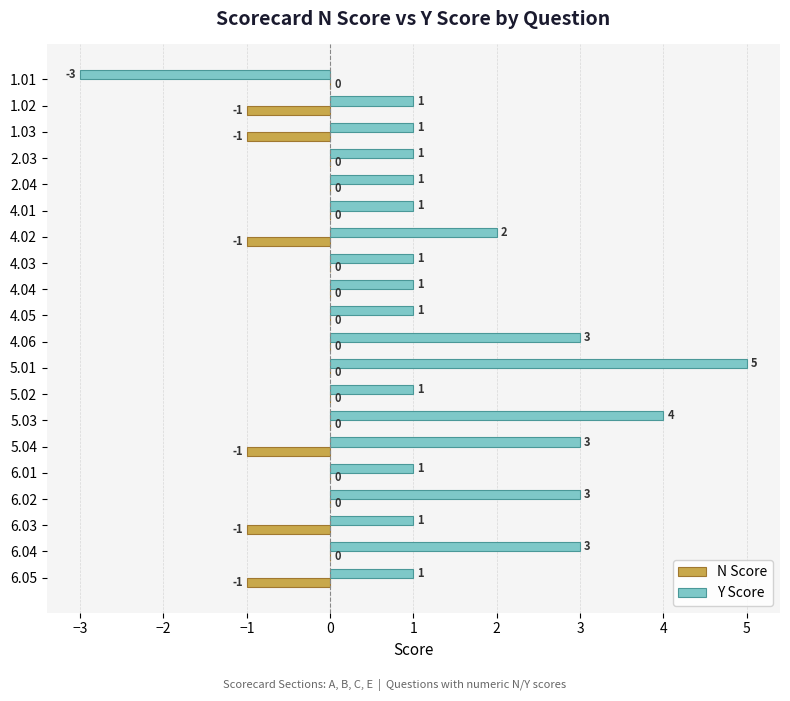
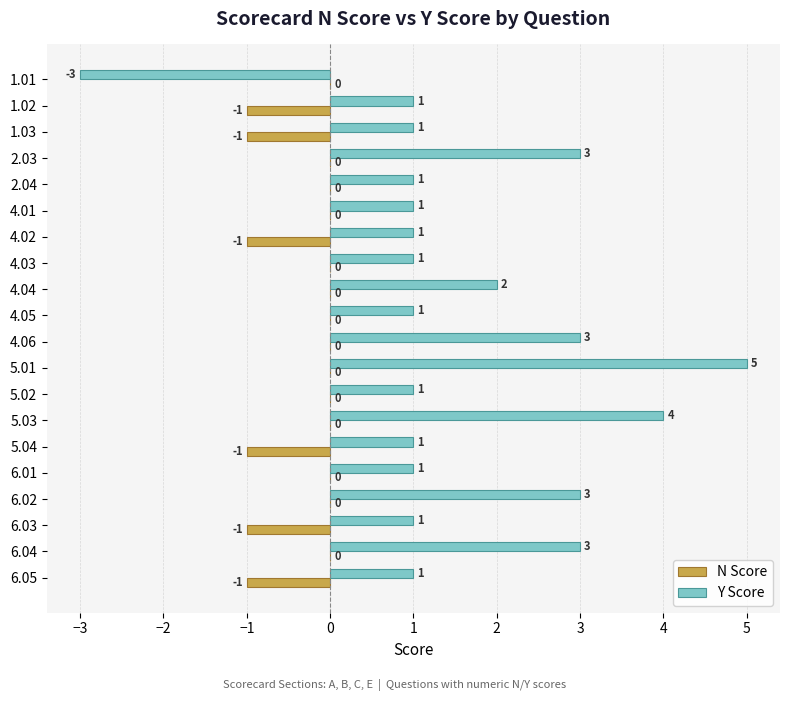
Y Score, 2.03: 1 -> 3
Y Score, 4.02: 2 -> 1
Y Score, 4.04: 1 -> 2
Y Score, 5.04: 3 -> 1
